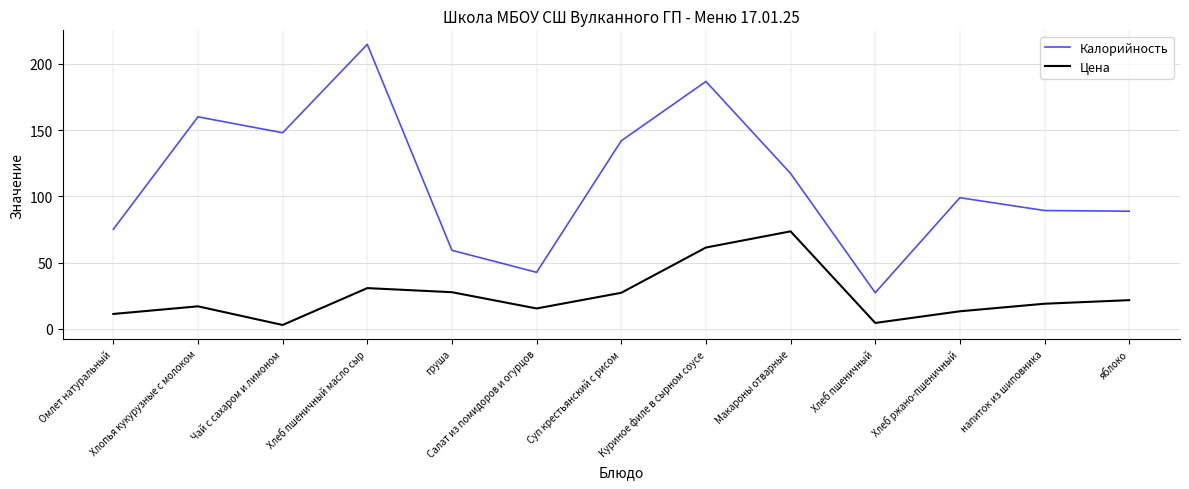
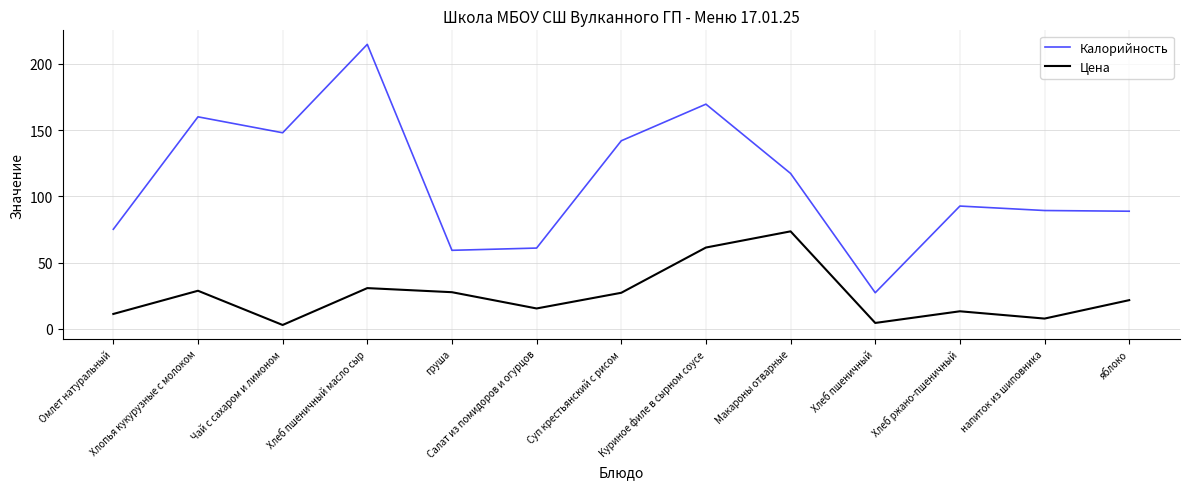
Цена, Хлопья кукурузные с молоком: 17 -> 29
Калорийность, Салат из помидоров и огурцов: 43 -> 61
Калорийность, Куриное филе в сырном соусе: 187 -> 170
Калорийность, Хлеб ржано-пшеничный: 99 -> 93
Цена, напиток из шиповника: 19 -> 8
